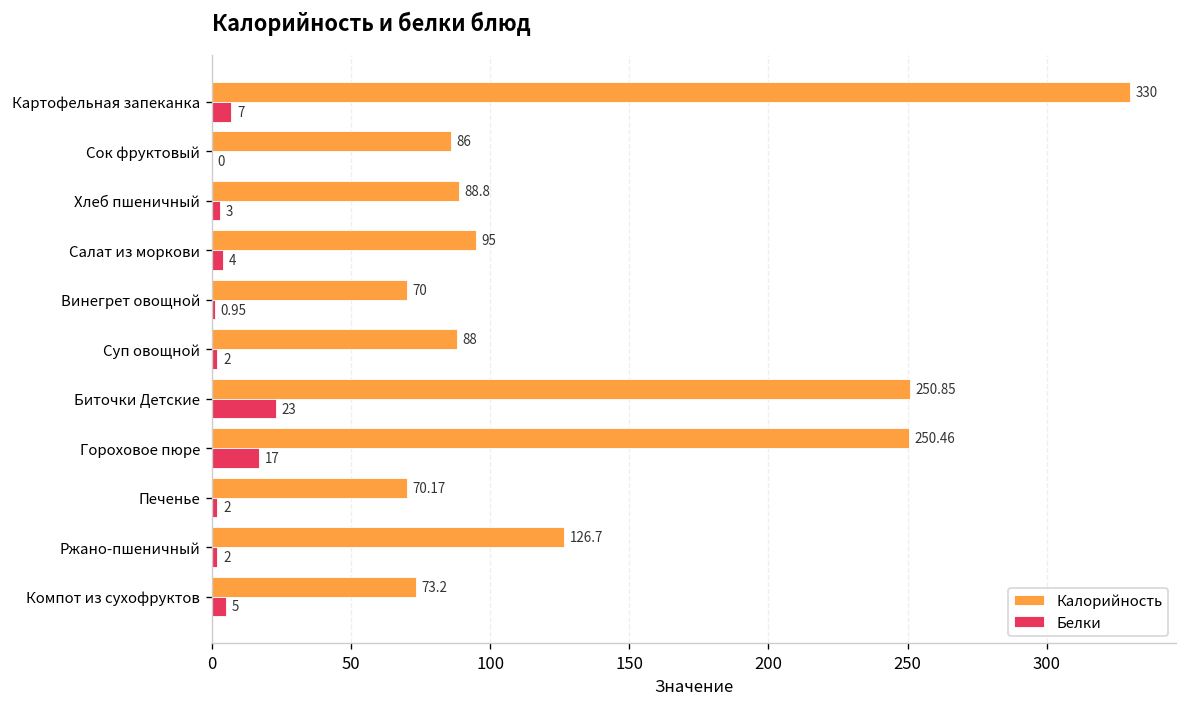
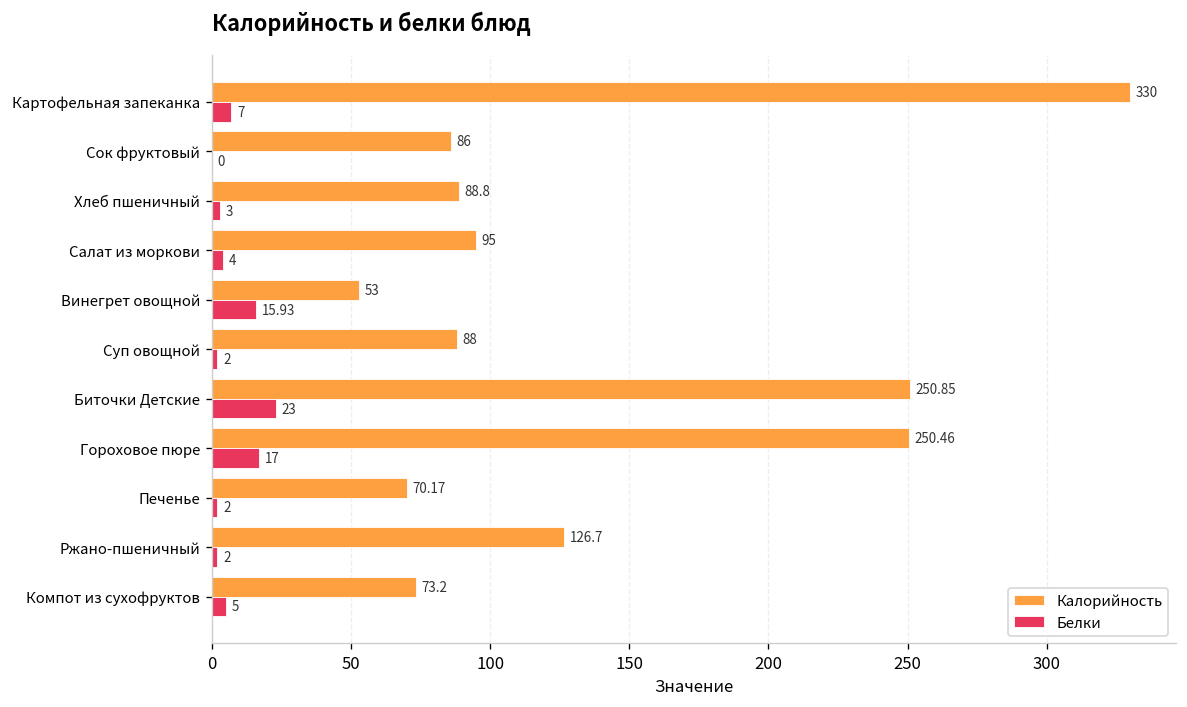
Калорийность, Винегрет овощной: 70 -> 53
Белки, Винегрет овощной: 0.95 -> 15.93
